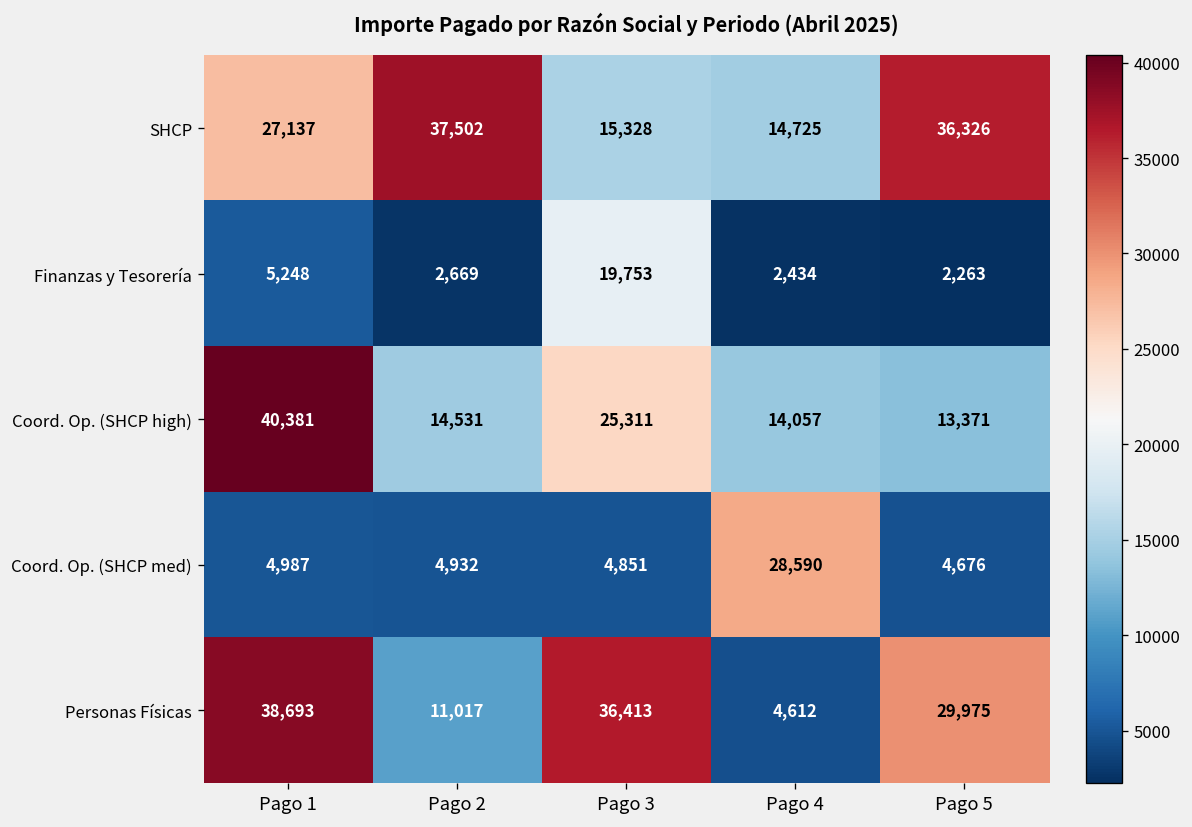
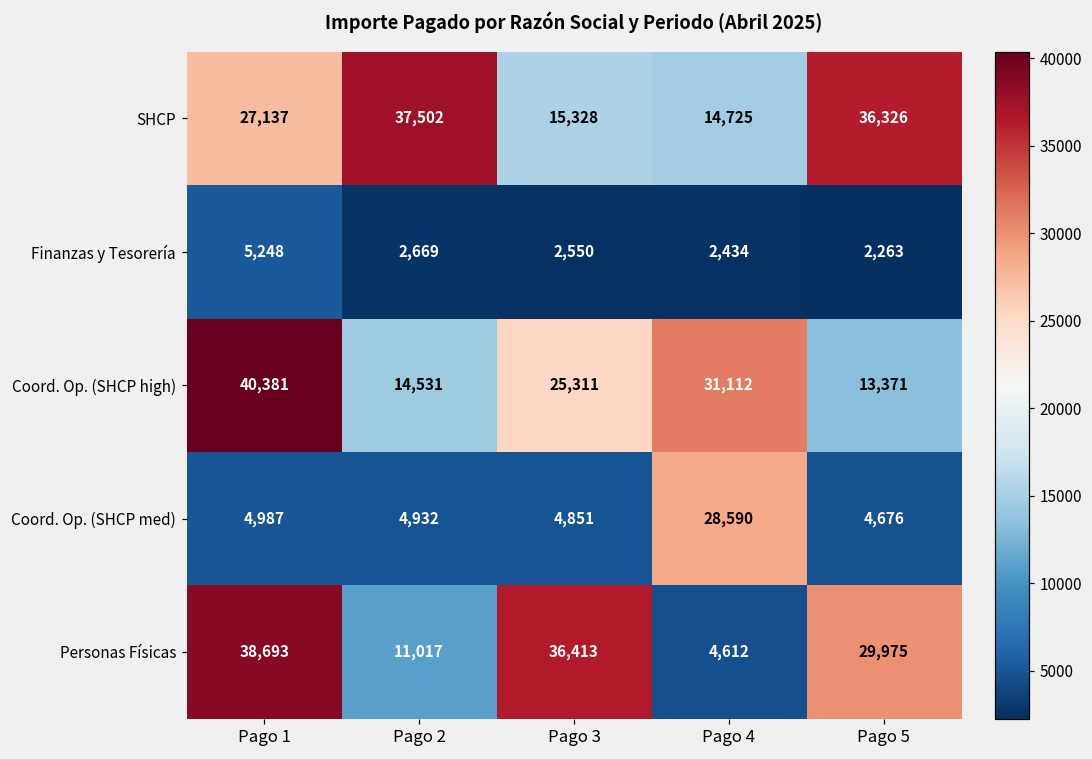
Finanzas y Tesorería, Pago 3: 19,753 -> 2,550
Coord. Op. (SHCP high), Pago 4: 14,057 -> 31,112
